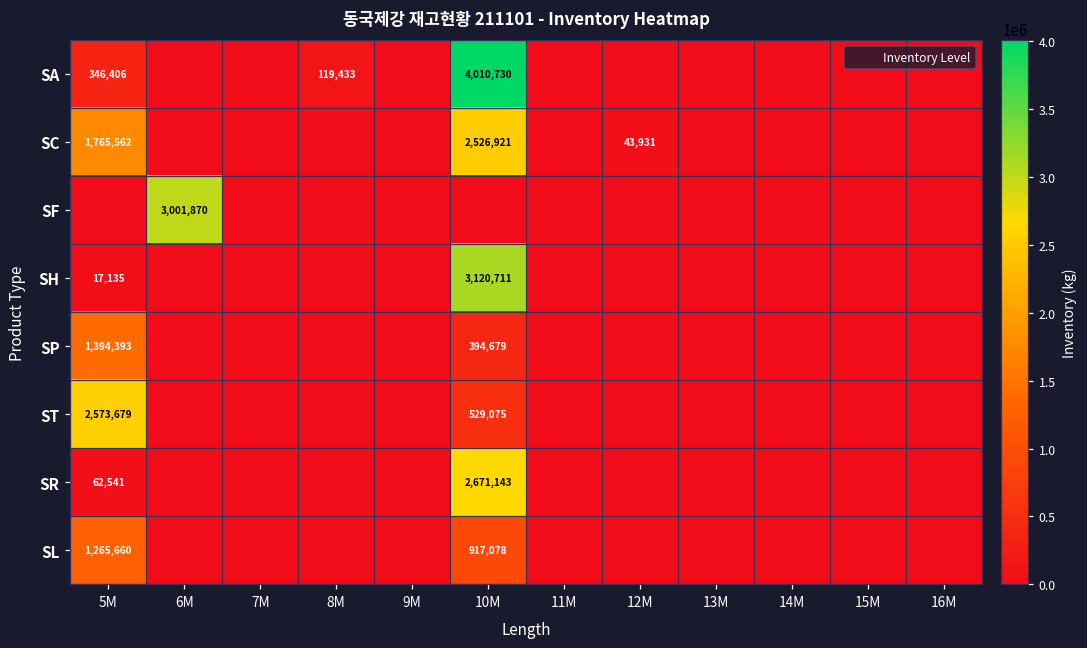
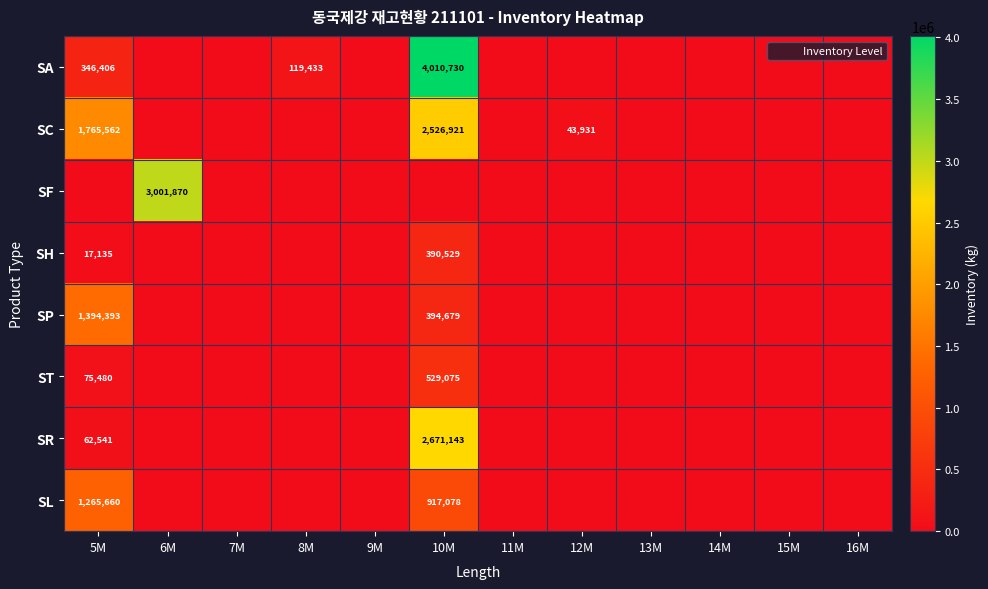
SH, 10M: 3,120,711 -> 390,529
ST, 5M: 2,573,679 -> 75,480
